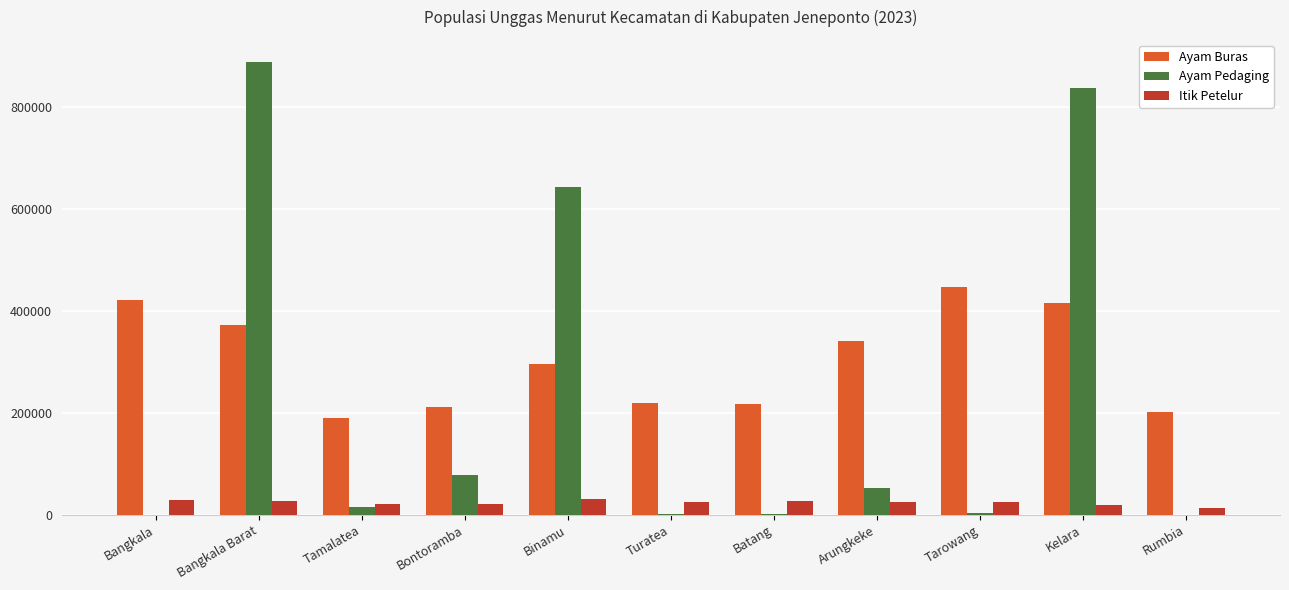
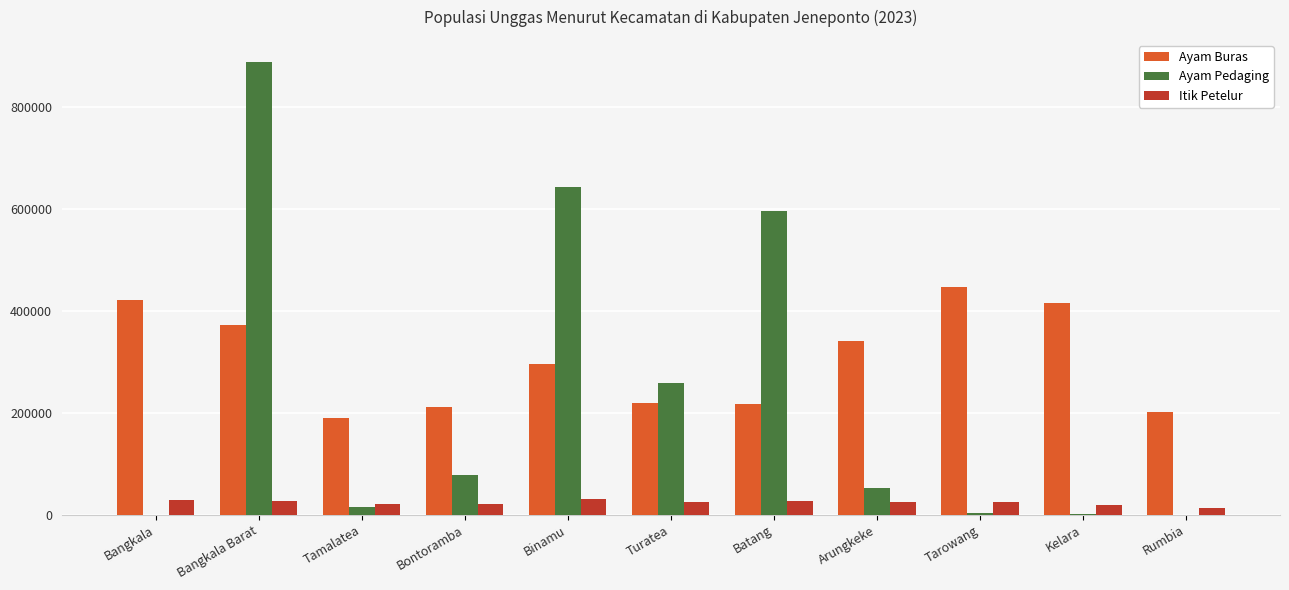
Ayam Pedaging, Turatea: 0 -> 260000
Ayam Pedaging, Batang: 0 -> 600000
Ayam Pedaging, Kelara: 840000 -> 0
